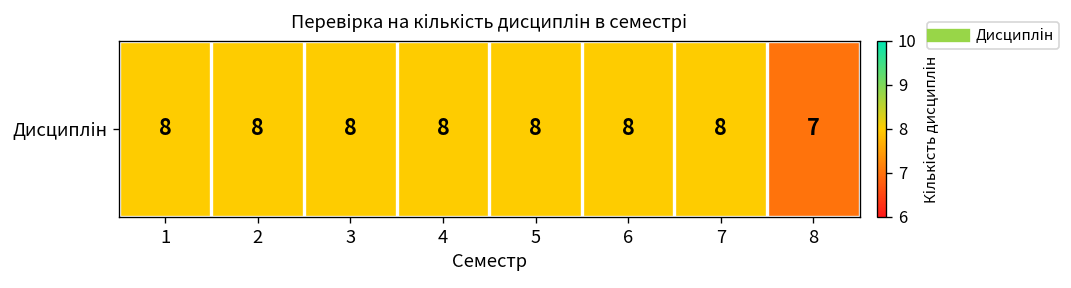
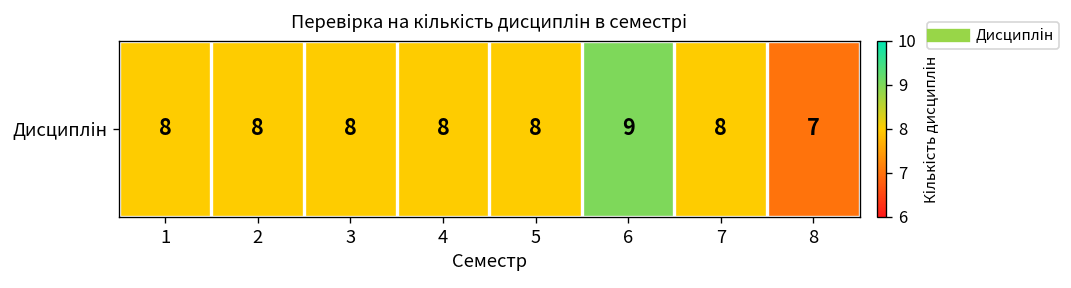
Дисциплін, 6: 8 -> 9
